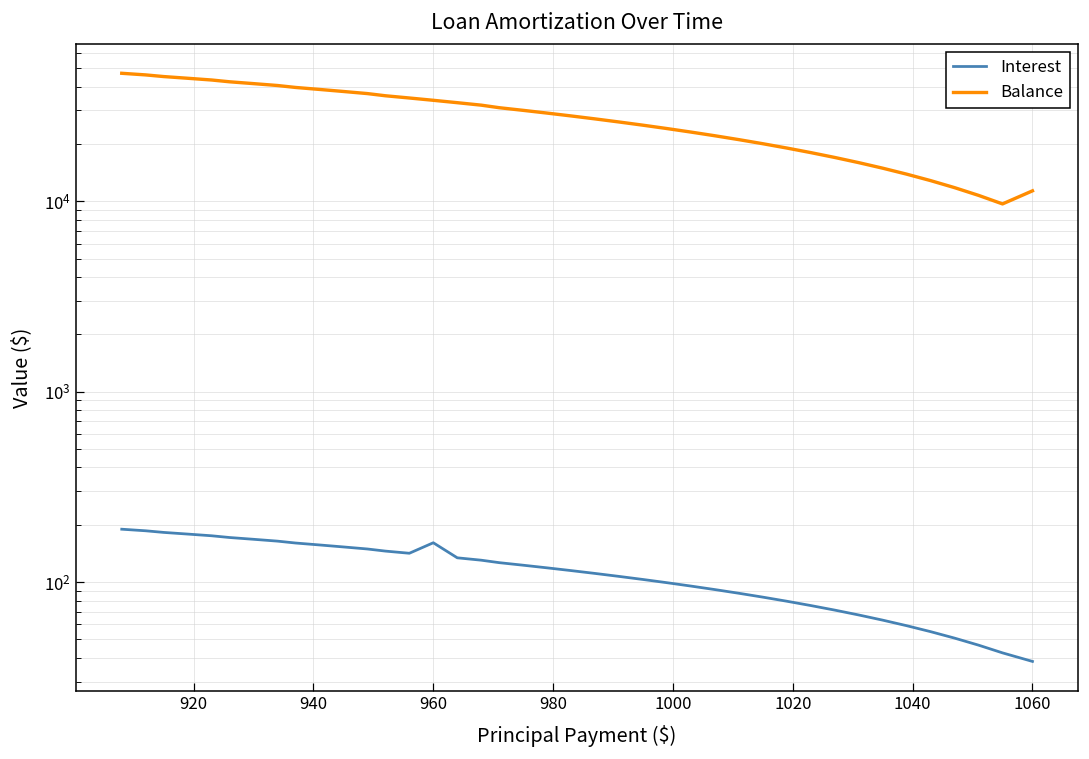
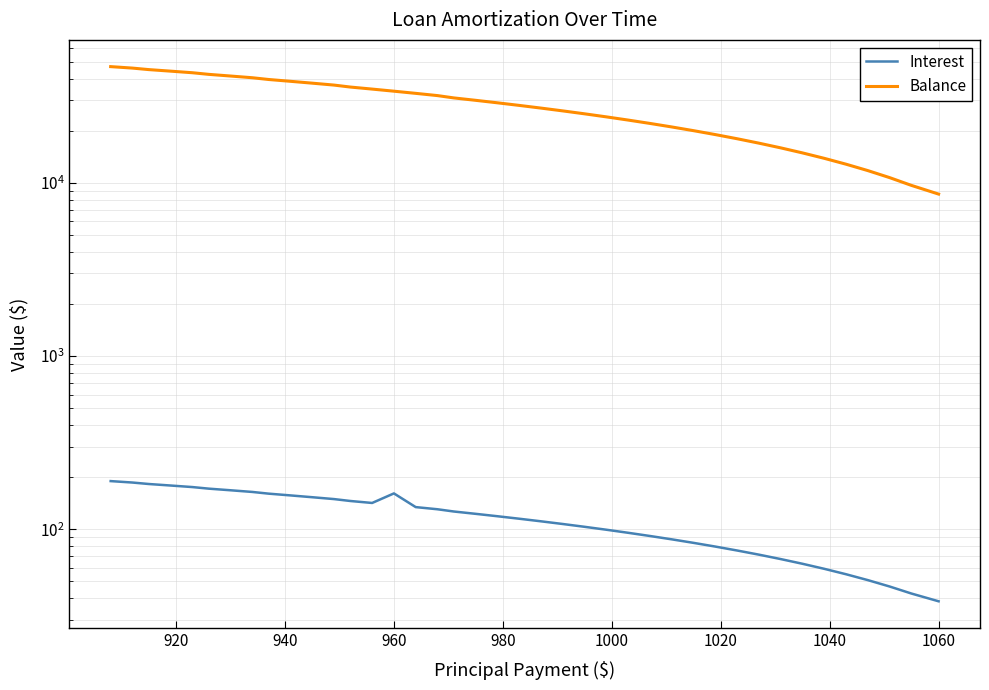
Balance, 1060: 11000 -> 9000
